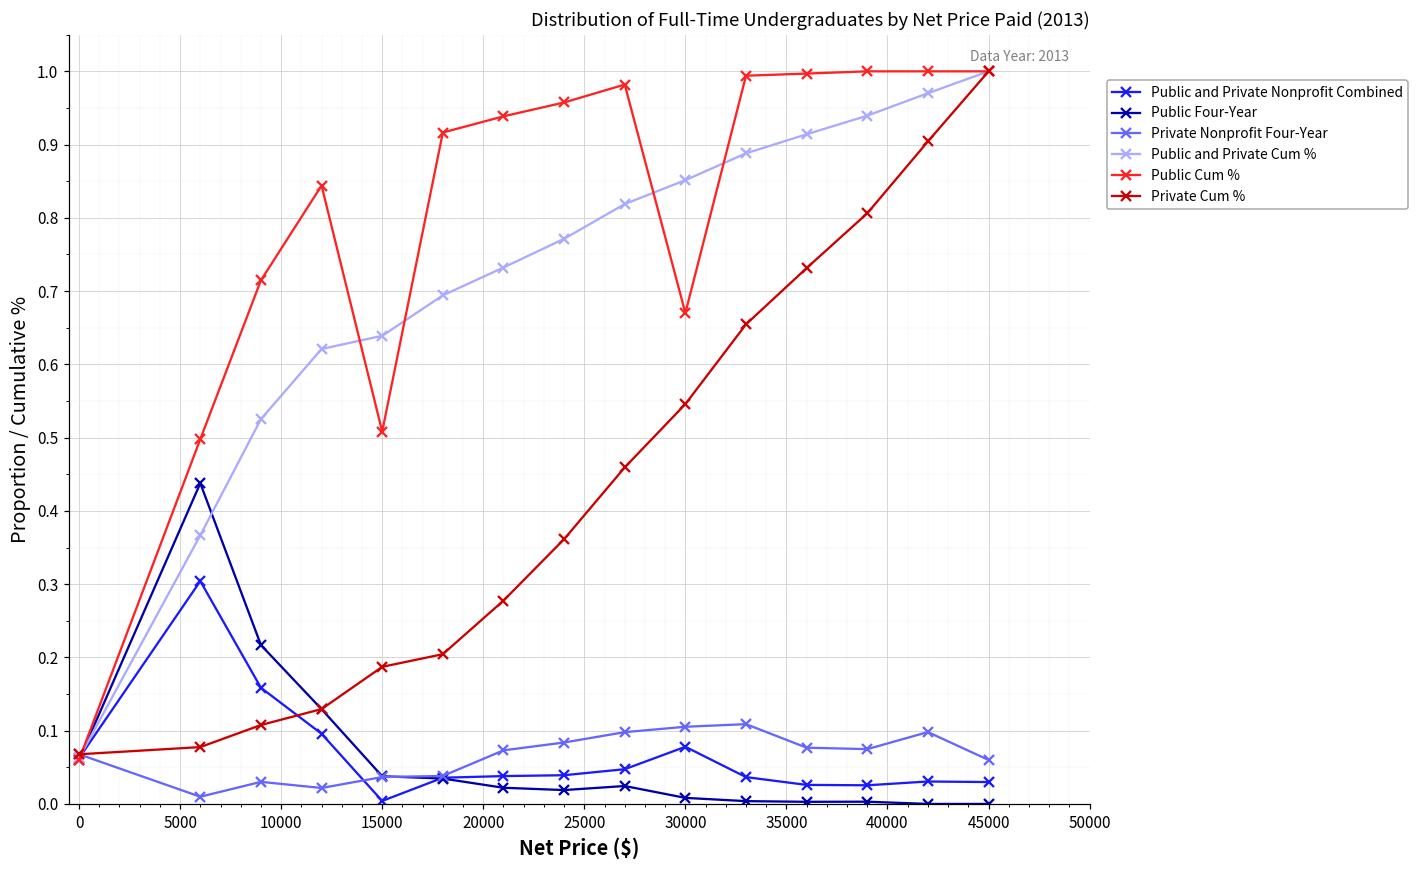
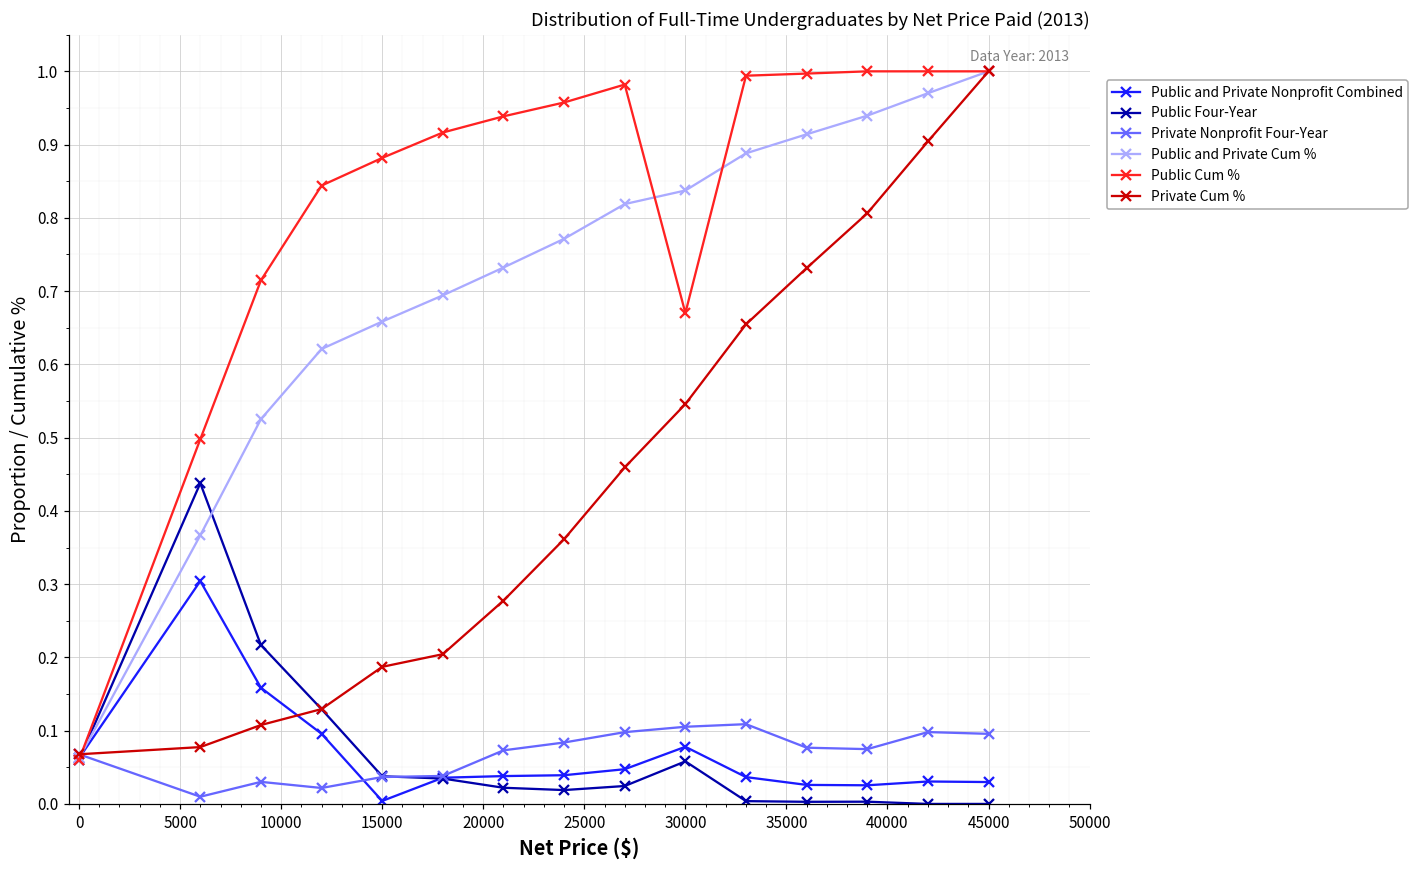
Public and Private Cum %, 15000: 0.64 -> 0.66
Public Cum %, 15000: 0.51 -> 0.88
Public Four-Year, 30000: 0.01 -> 0.06
Public and Private Cum %, 30000: 0.85 -> 0.84
Private Nonprofit Four-Year, 45000: 0.06 -> 0.10
